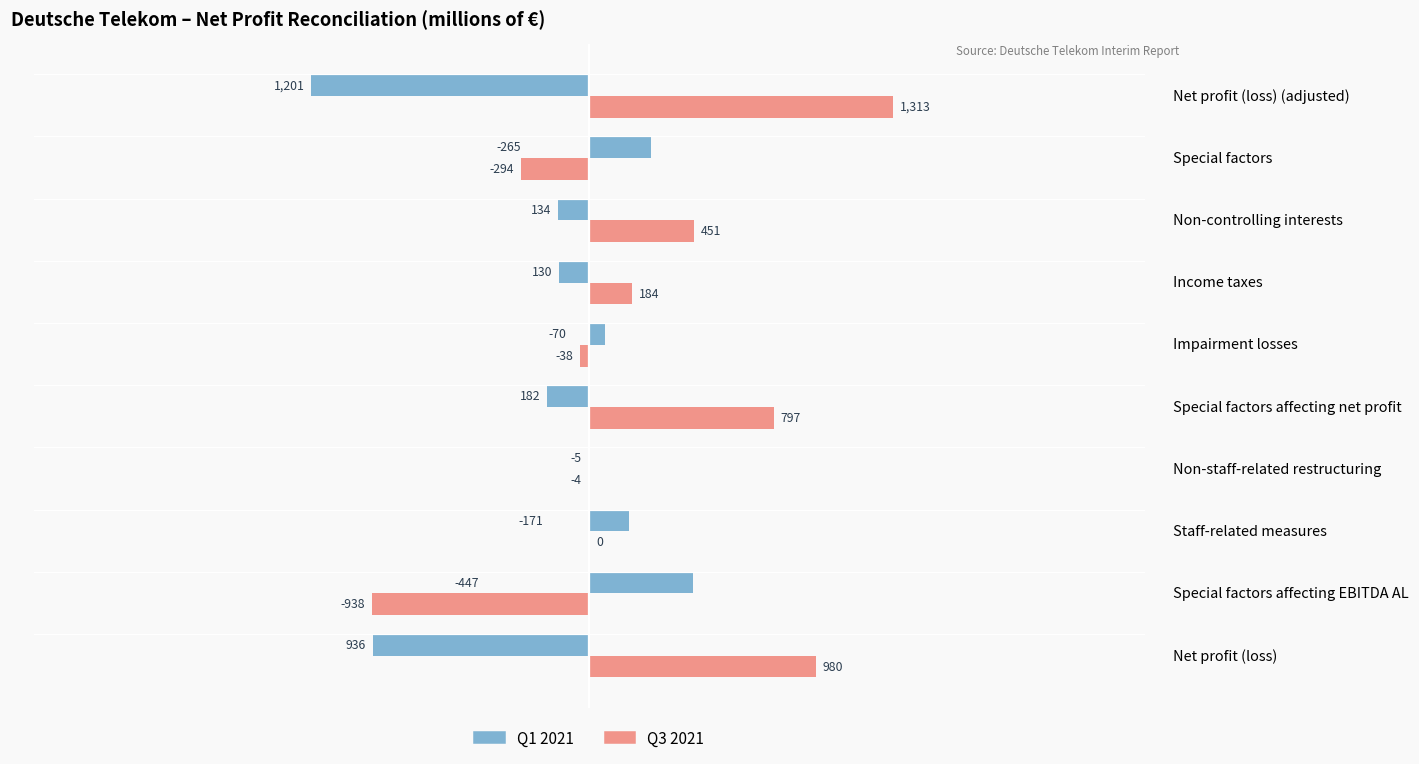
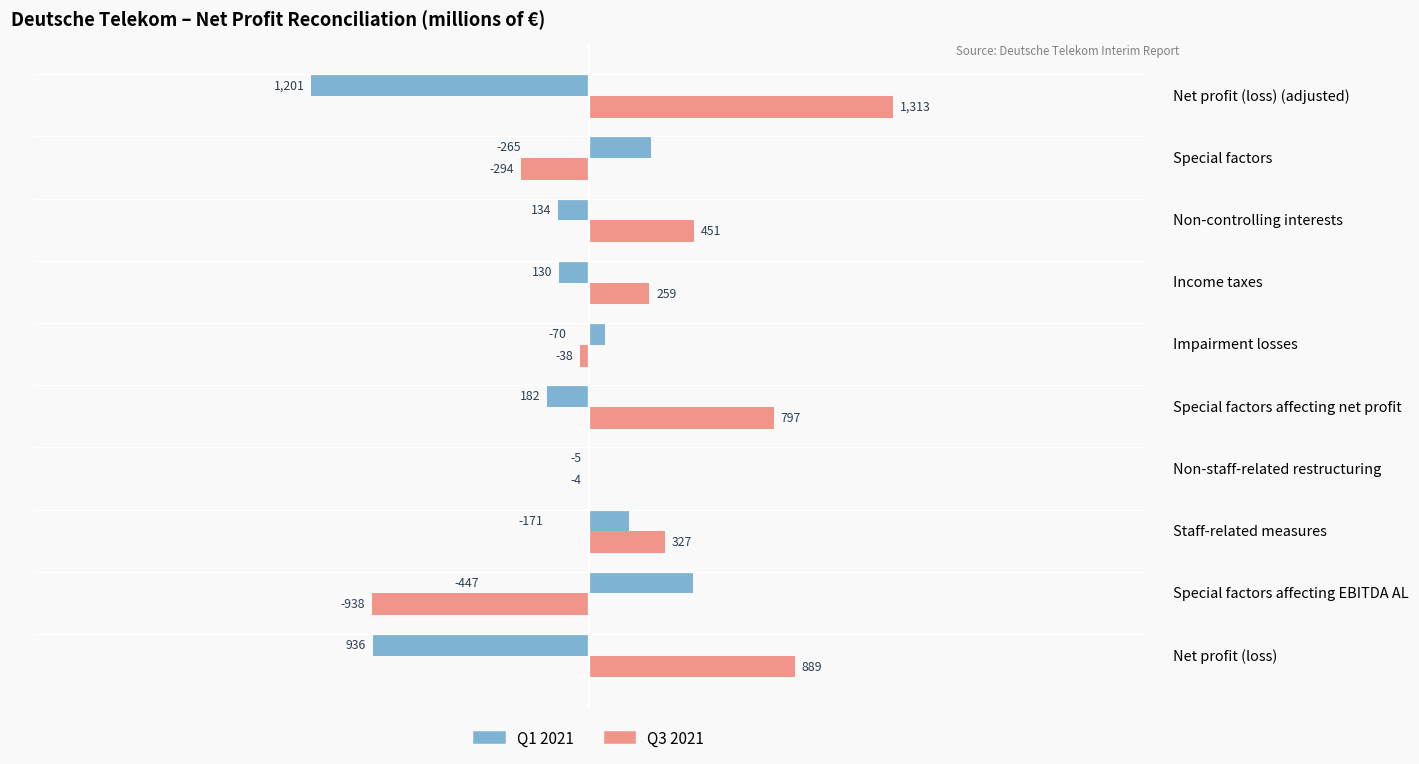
Q3 2021, Income taxes: 184 -> 259
Q3 2021, Staff-related measures: 0 -> 327
Q3 2021, Net profit (loss): 980 -> 889
